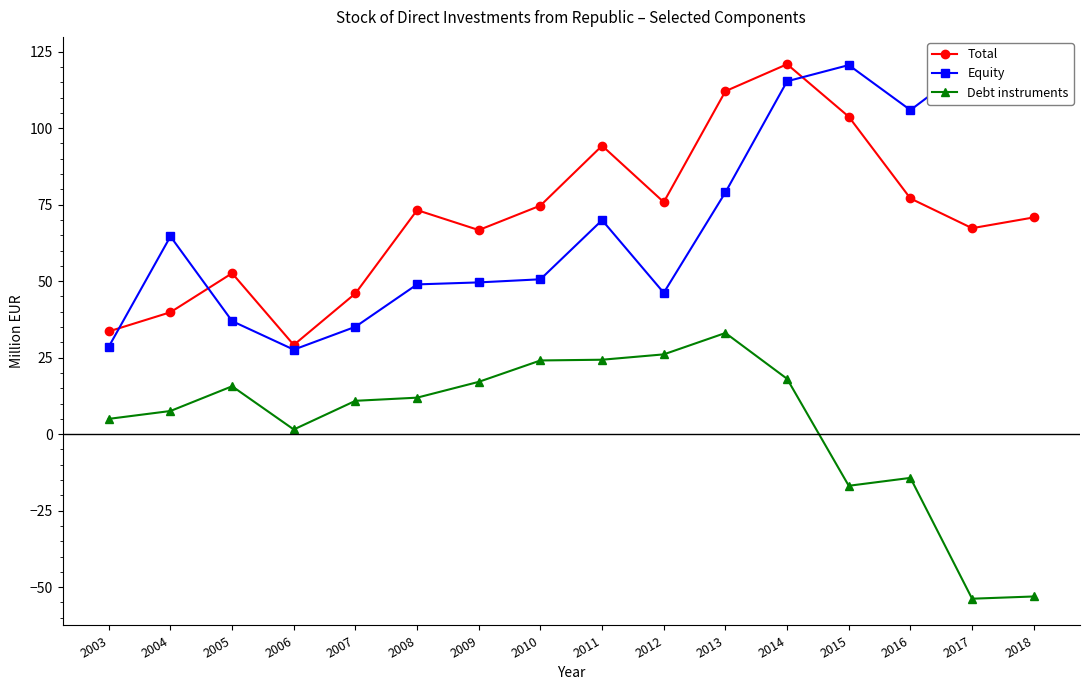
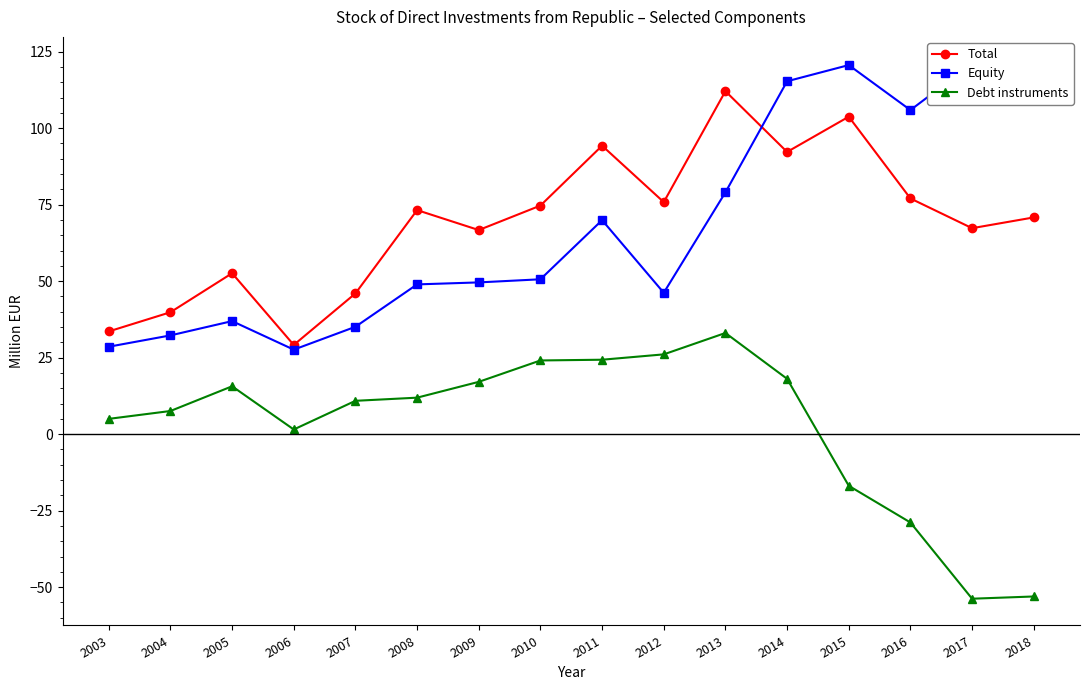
Equity, 2004: 65 -> 32
Total, 2014: 121 -> 92
Debt instruments, 2016: -14 -> -29
